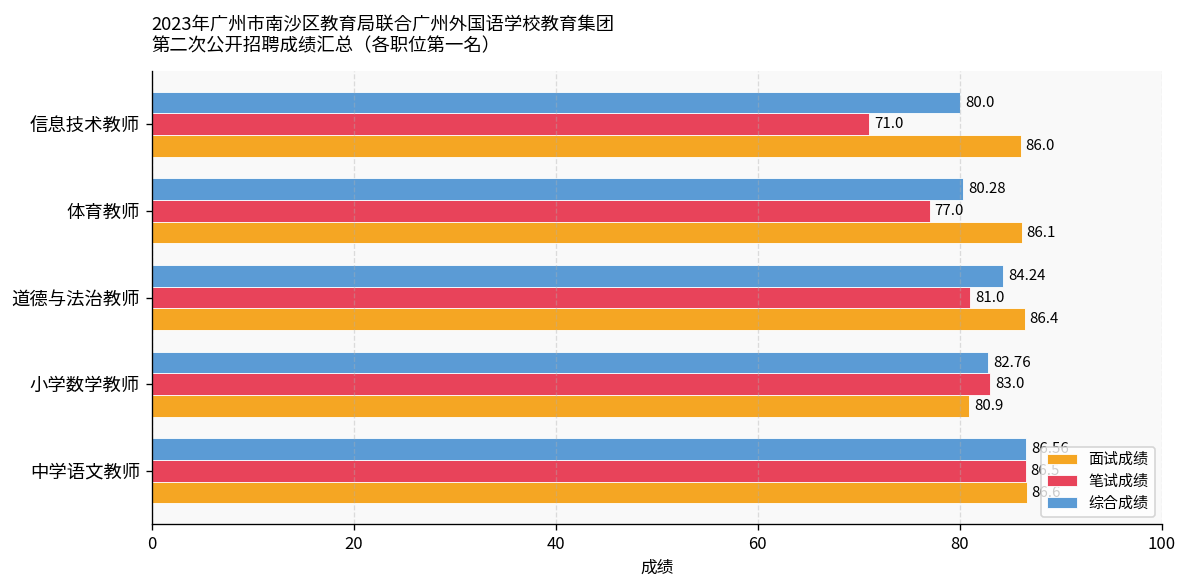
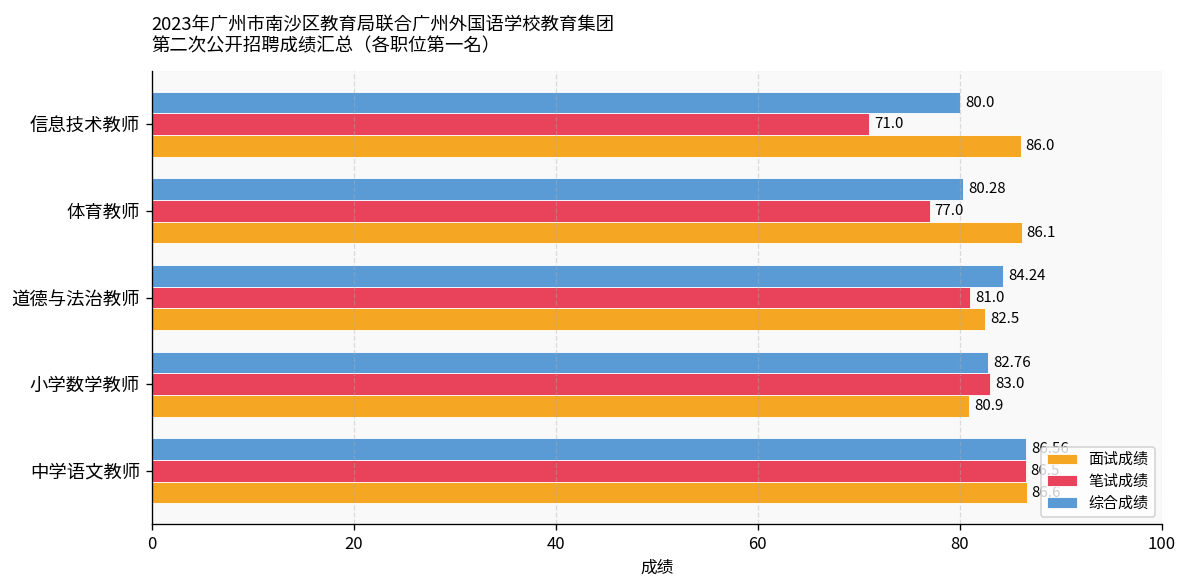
面试成绩, 道德与法治教师: 86.4 -> 82.5
